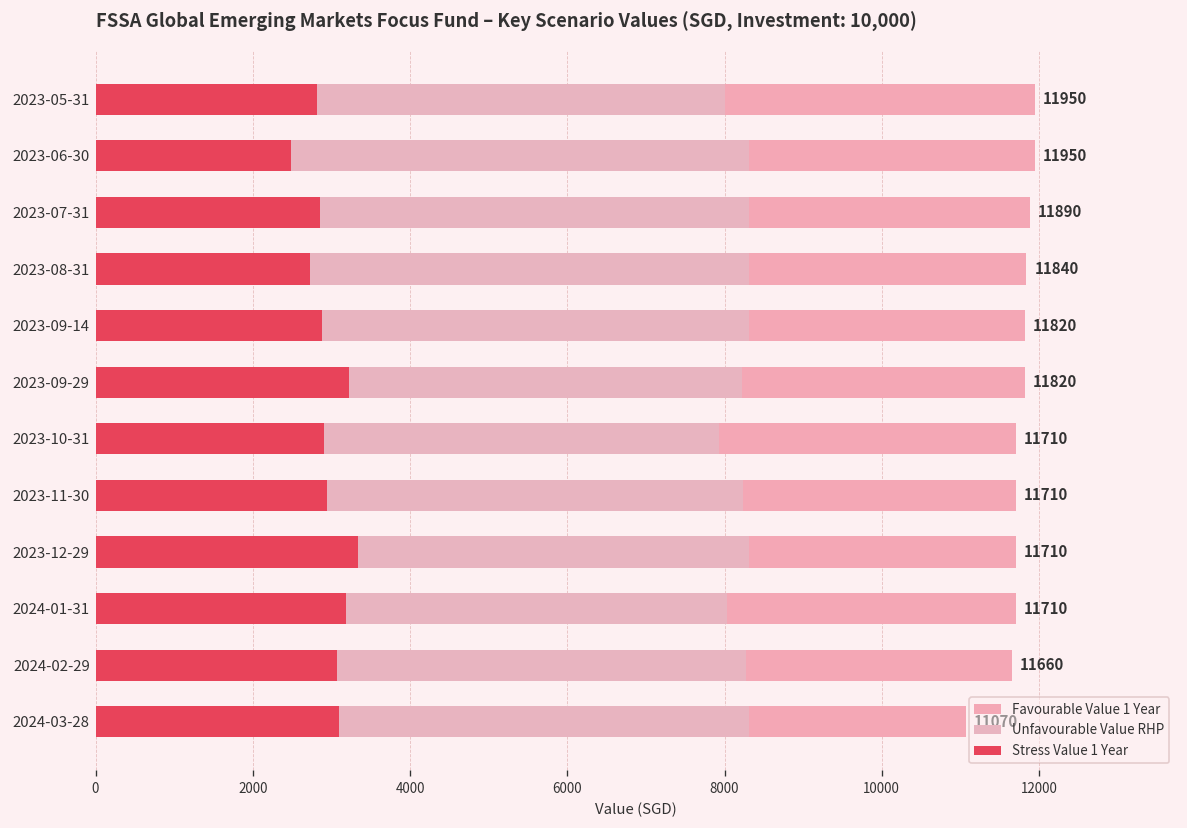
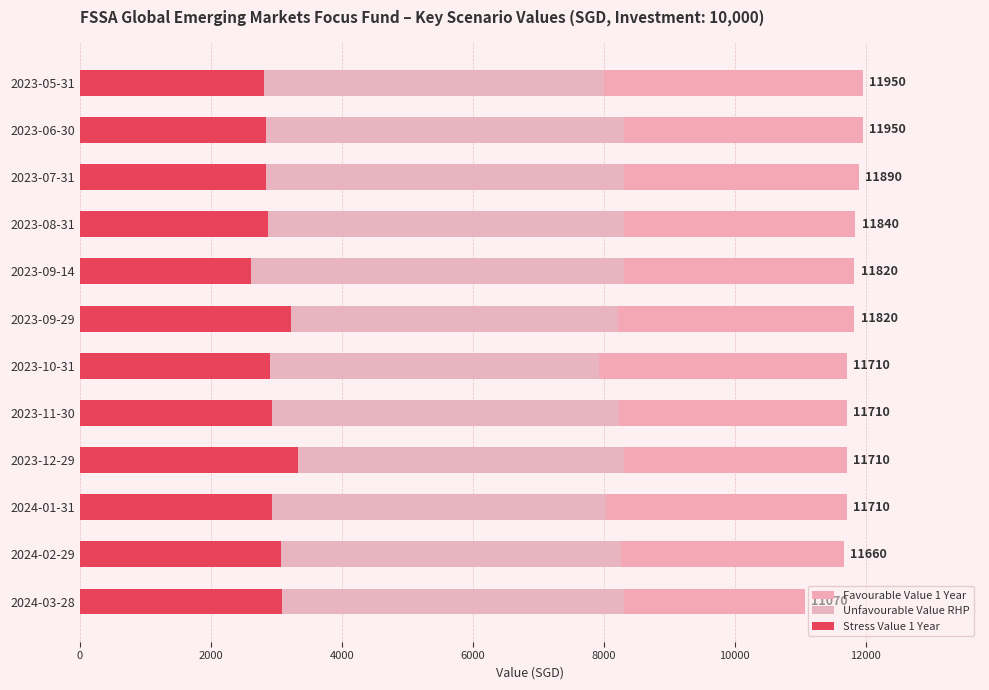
Stress Value 1 Year, 2023-06-30: 2500 -> 2800
Stress Value 1 Year, 2023-08-31: 2700 -> 2900
Stress Value 1 Year, 2023-09-14: 2900 -> 2600
Stress Value 1 Year, 2024-01-31: 3200 -> 2900
